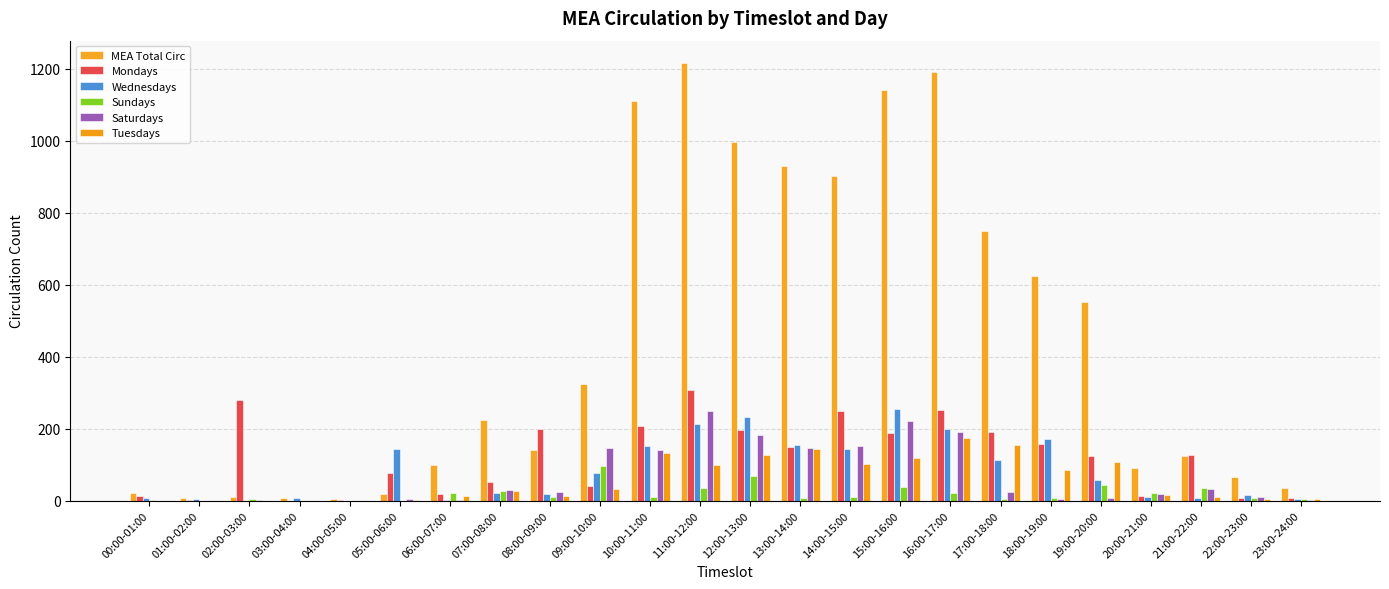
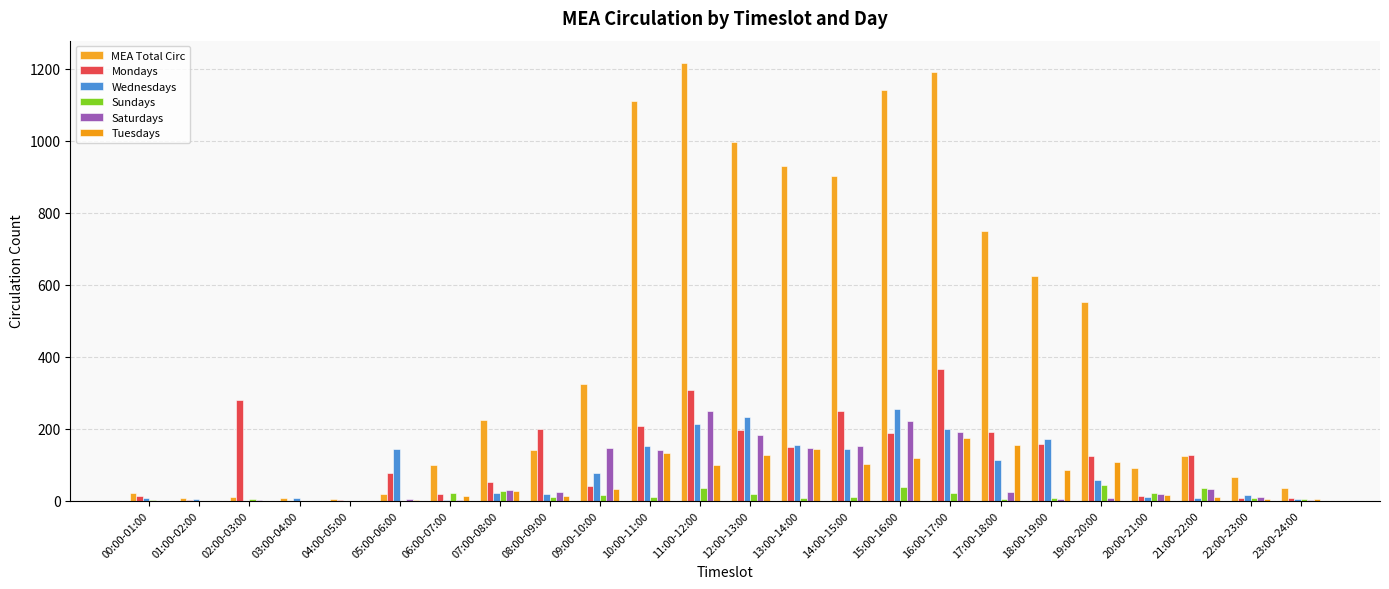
Sundays, 09:00-10:00: 100 -> 20
Sundays, 12:00-13:00: 70 -> 20
Mondays, 16:00-17:00: 250 -> 370
